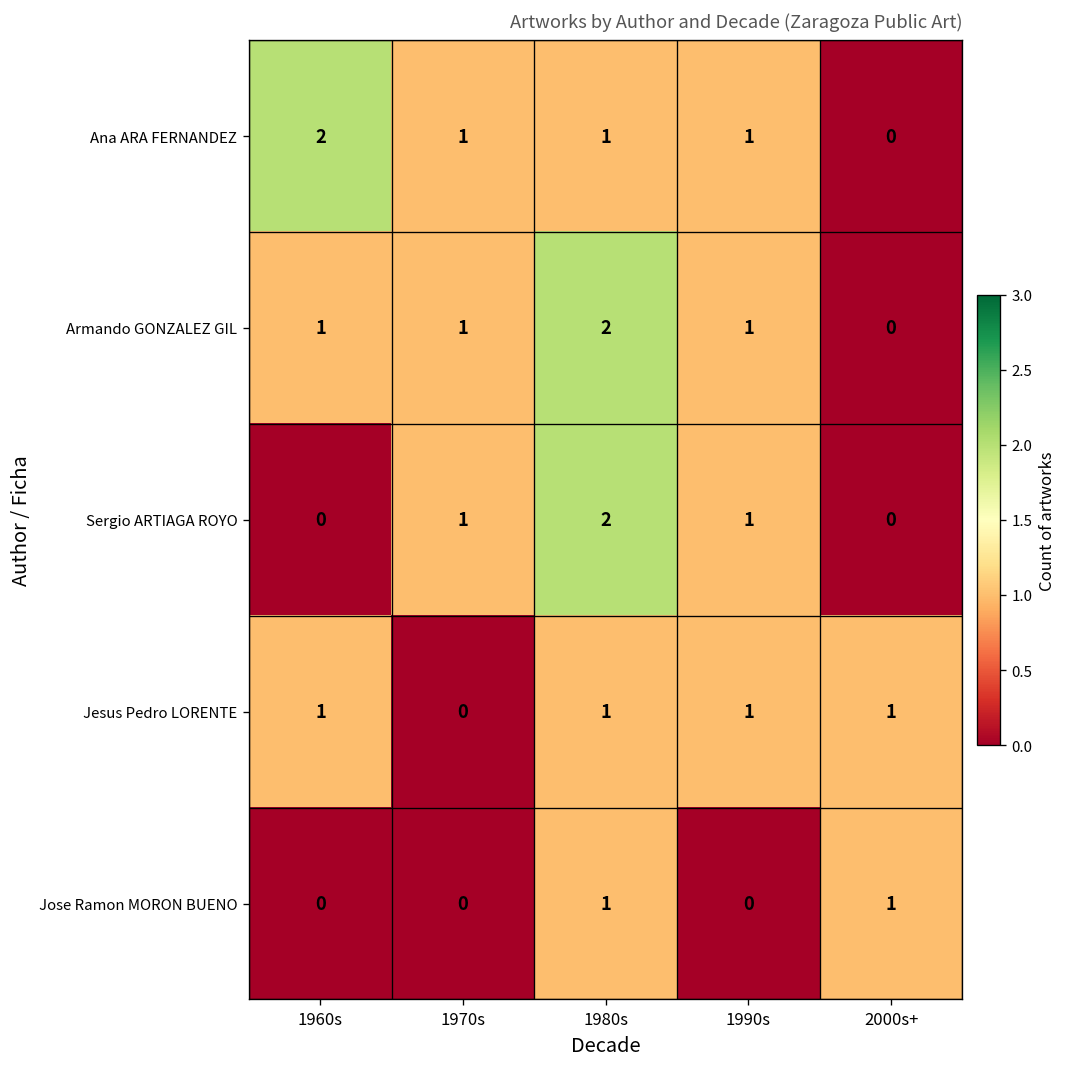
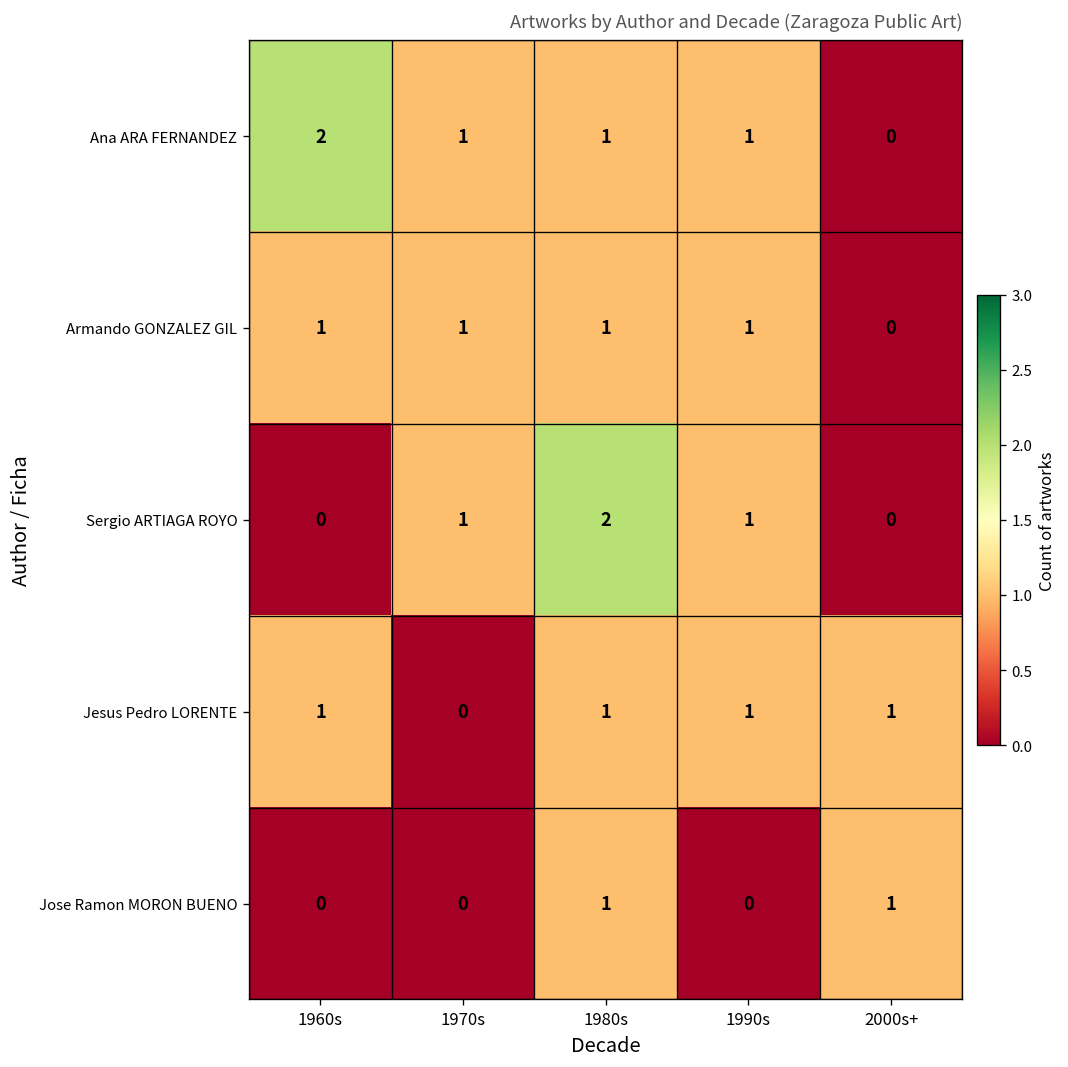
Armando GONZALEZ GIL, 1980s: 2 -> 1
